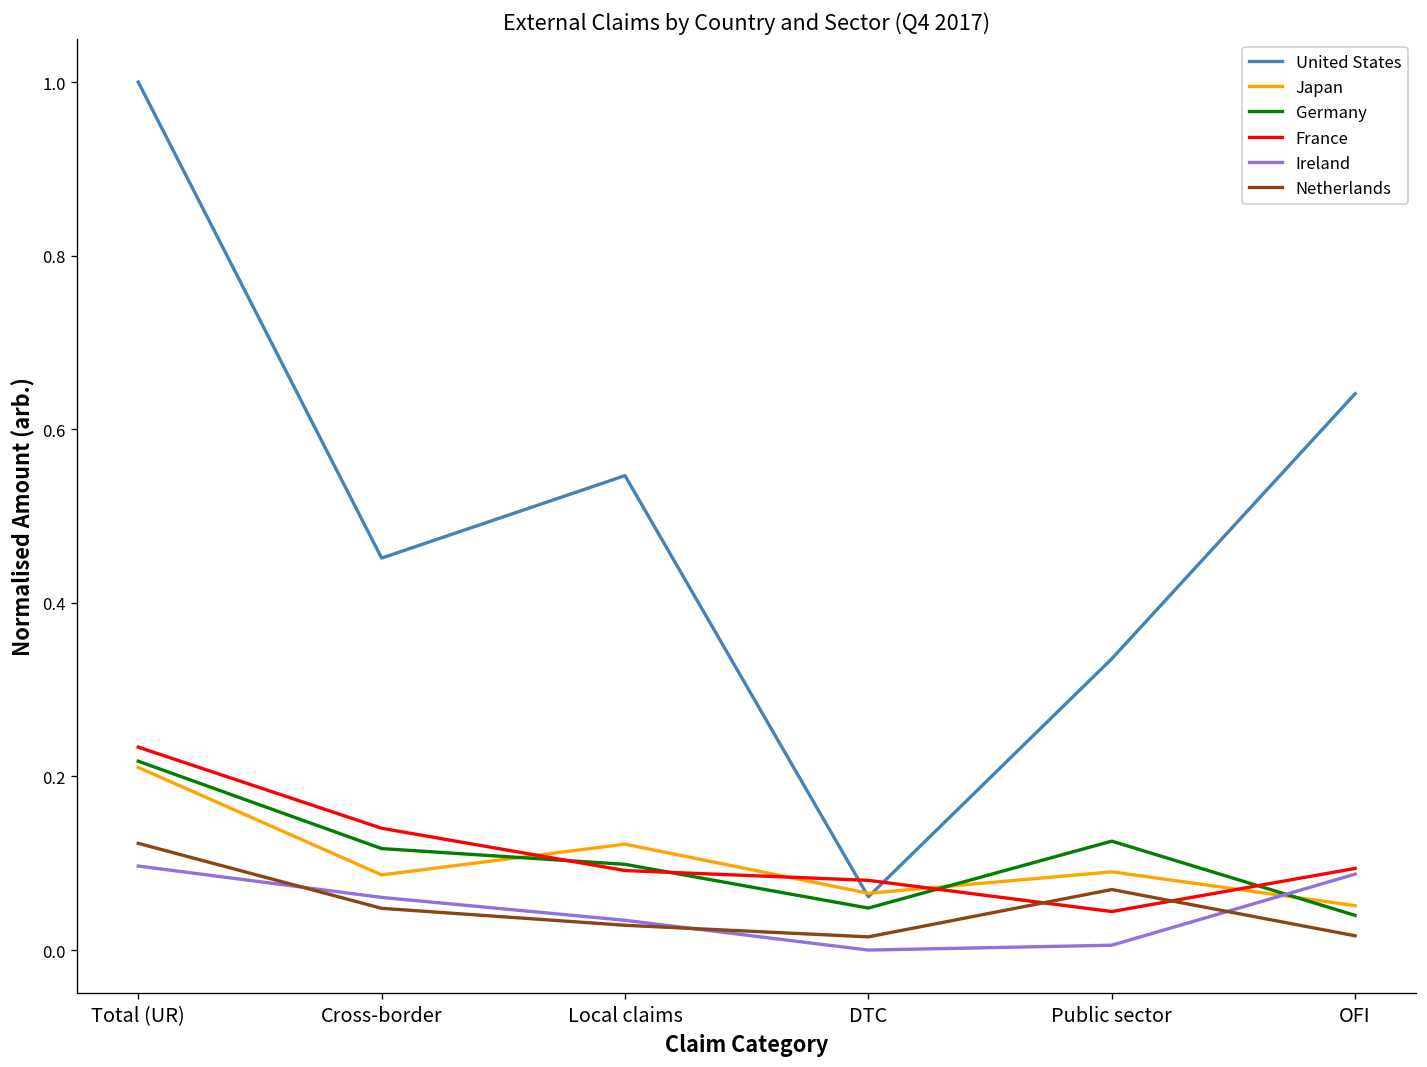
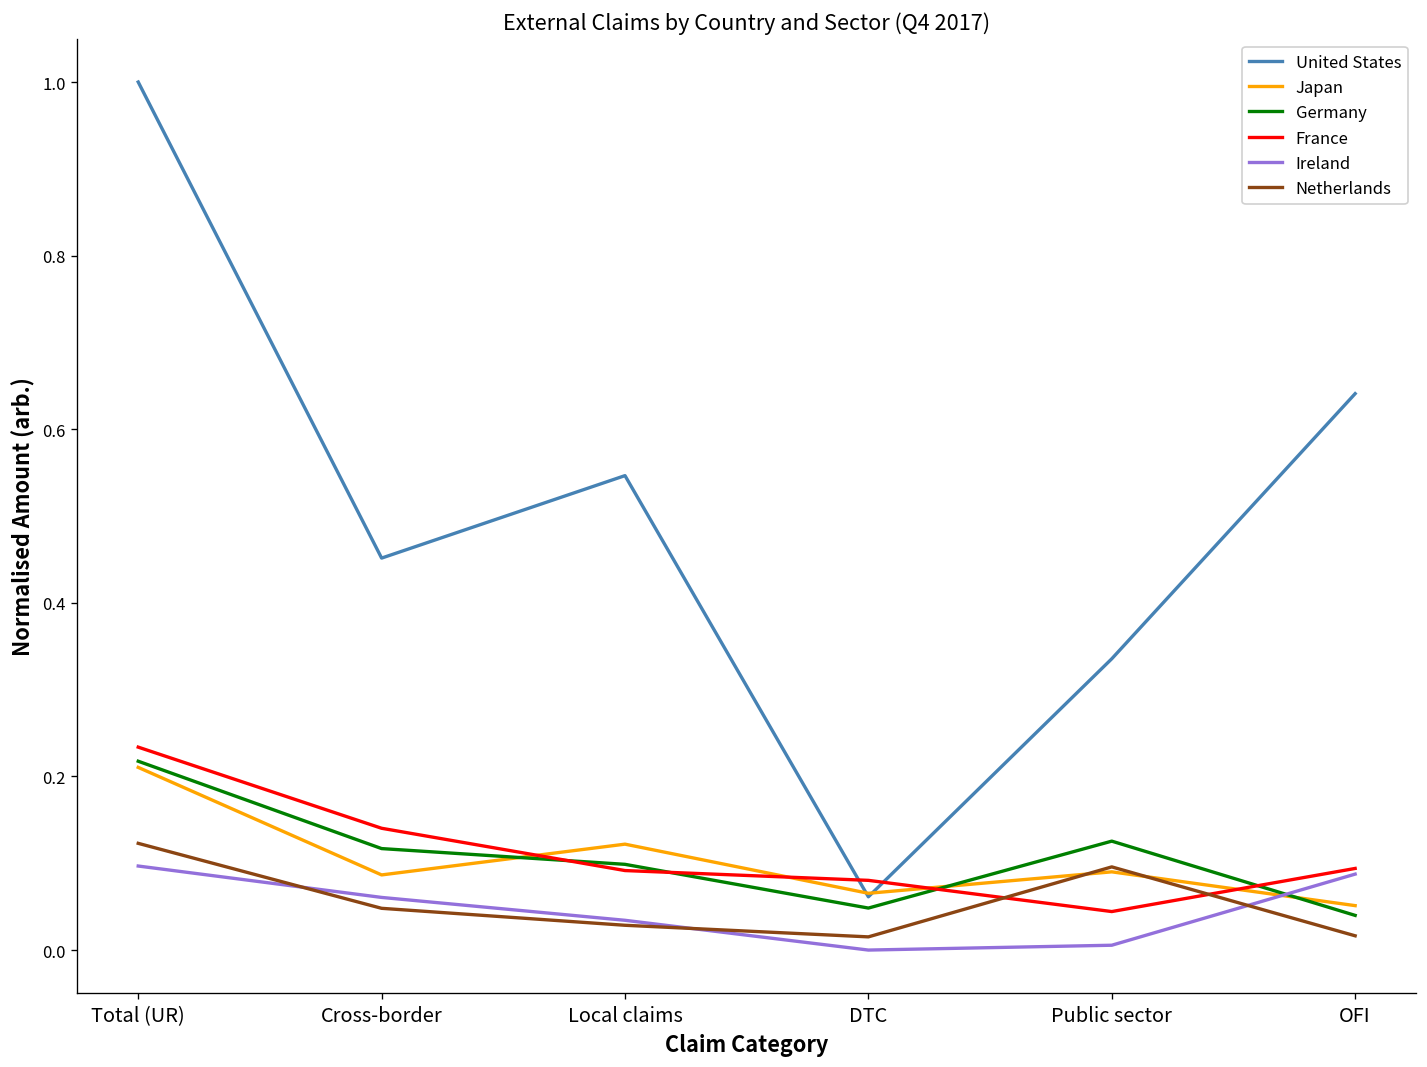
Netherlands, Public sector: 0.07 -> 0.10
